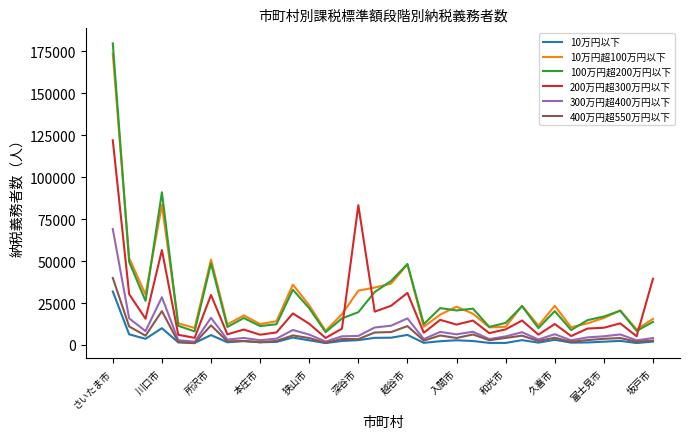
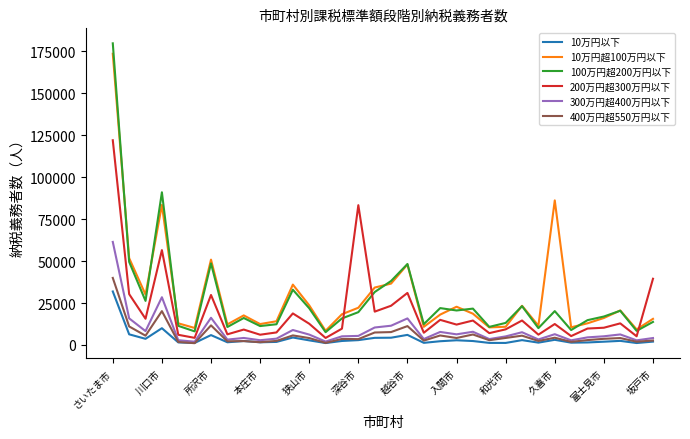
300万円超400万円以下, さいたま市: 69000 -> 61000
10万円超100万円以下, 深谷市: 32000 -> 22000
10万円超100万円以下, 久喜市: 23000 -> 86000
